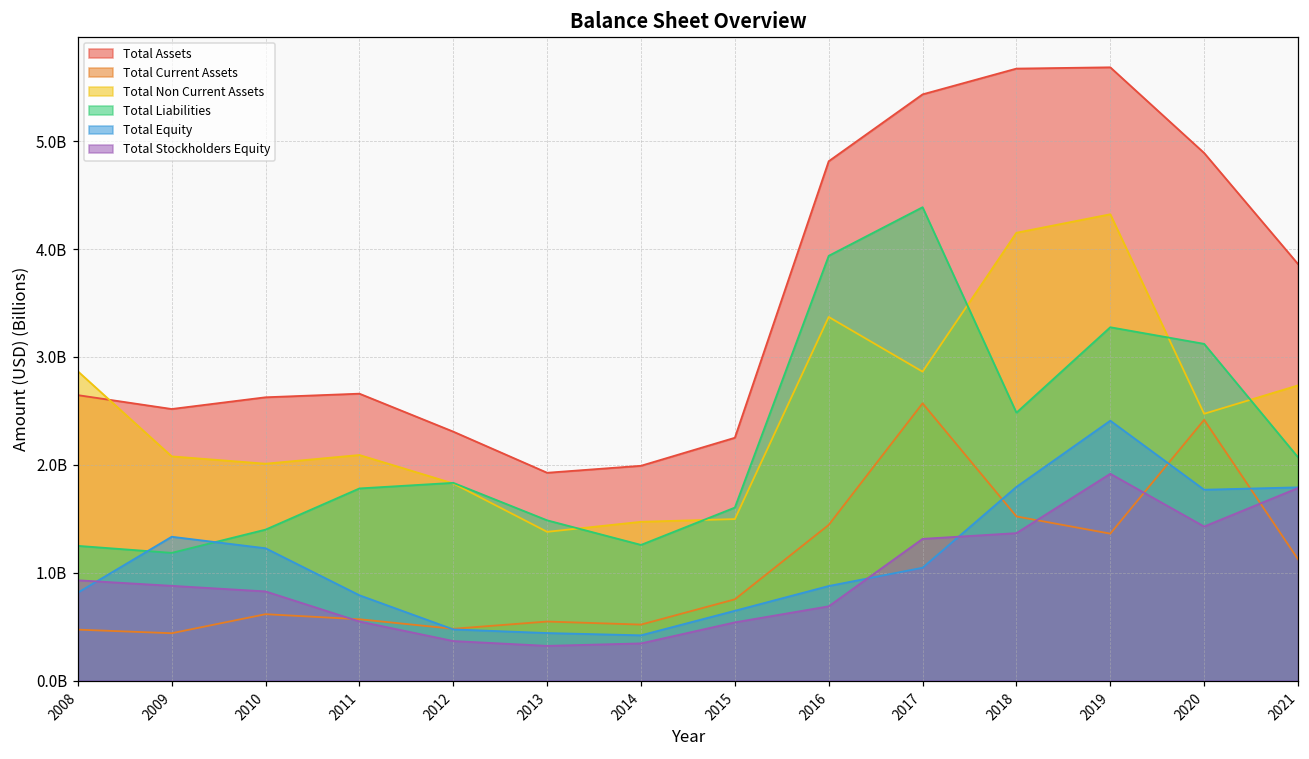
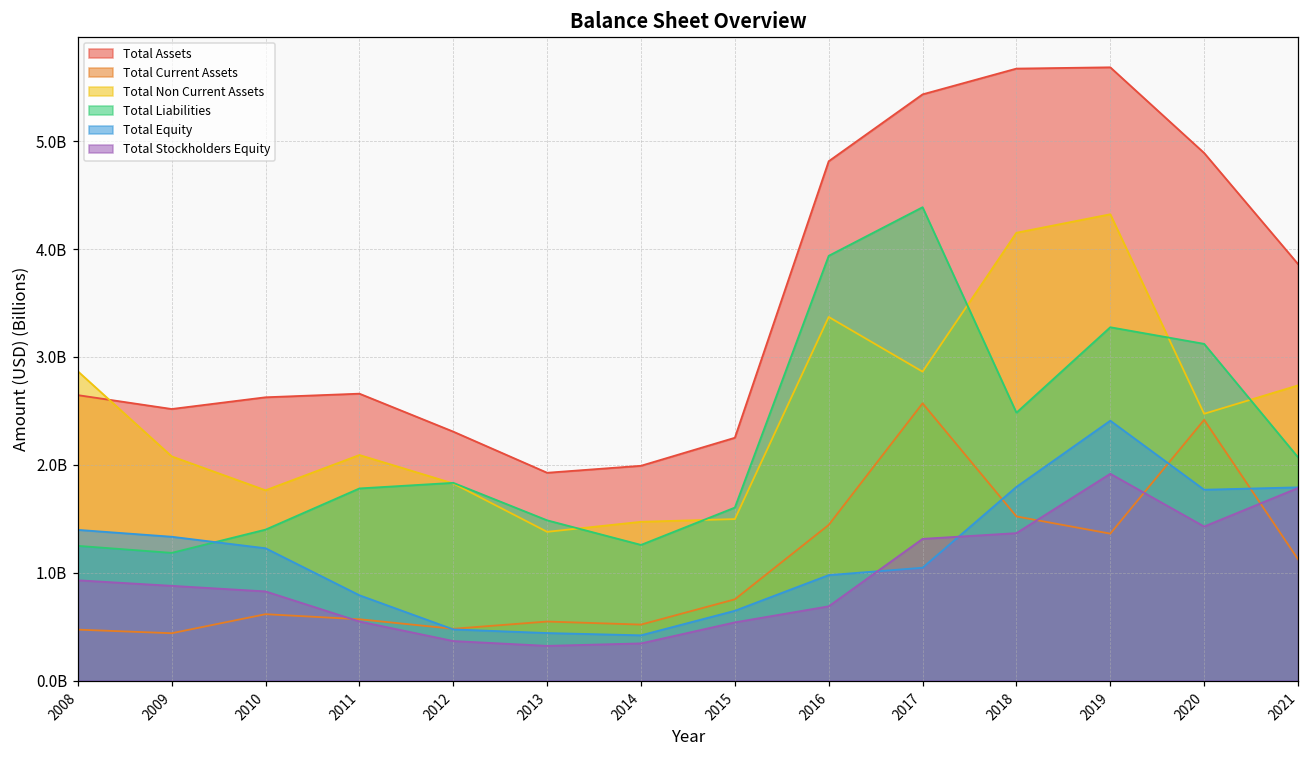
Total Equity, 2008: 800000000 -> 1400000000
Total Non Current Assets, 2010: 2000000000 -> 1800000000
Total Equity, 2016: 900000000 -> 1000000000
